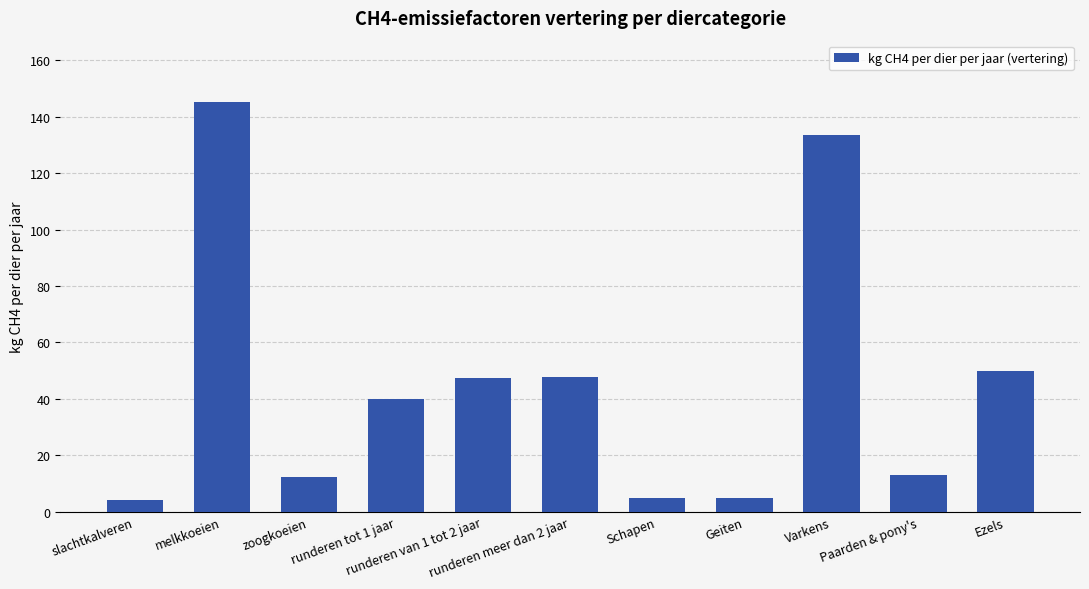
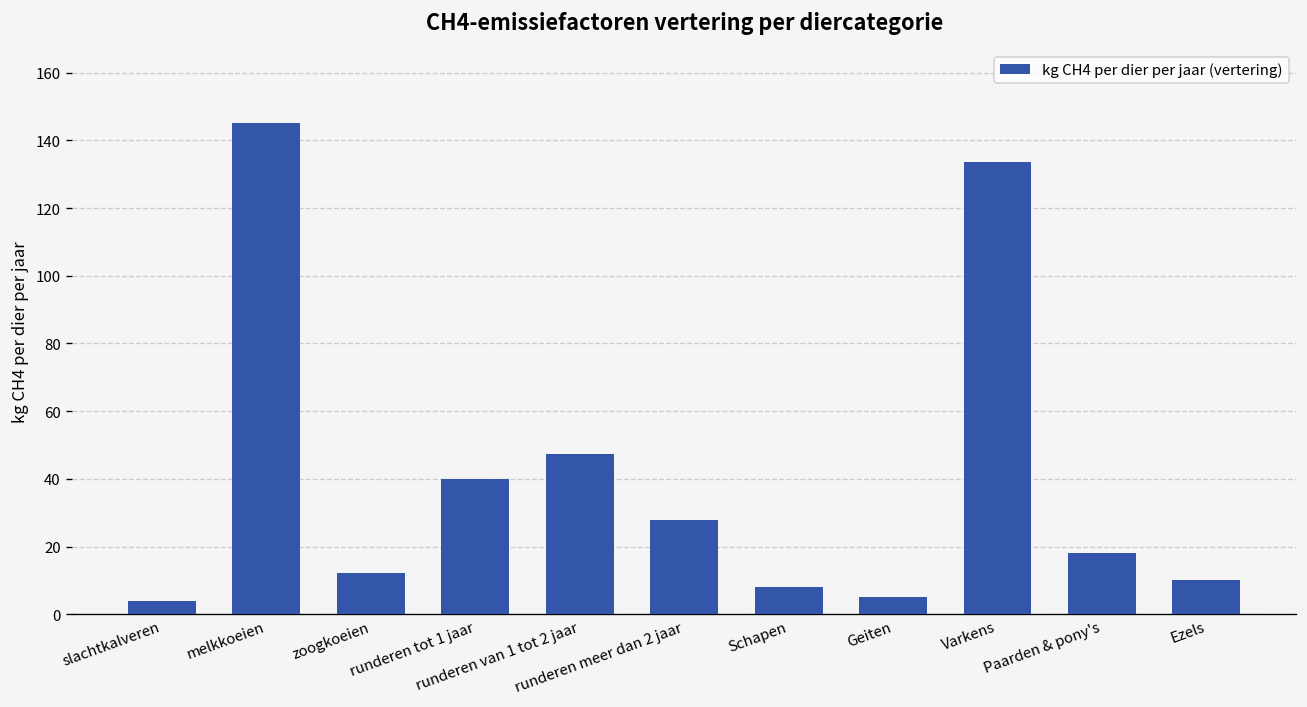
runderen meer dan 2 jaar: 48 -> 28
Schapen: 5 -> 8
Paarden & pony's: 13 -> 18
Ezels: 50 -> 10
